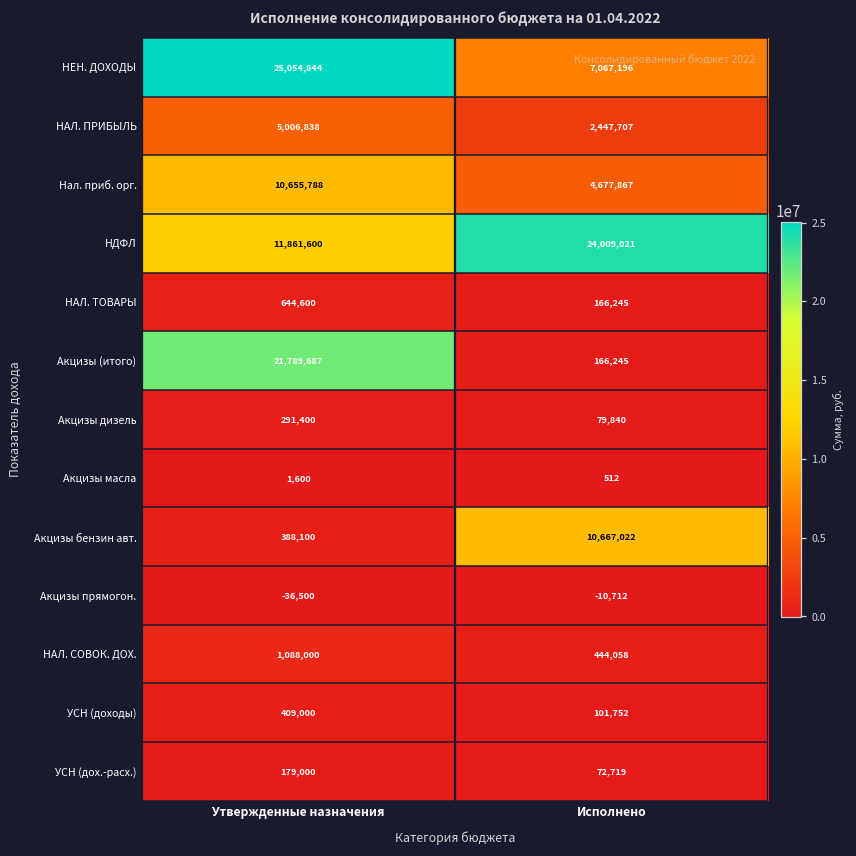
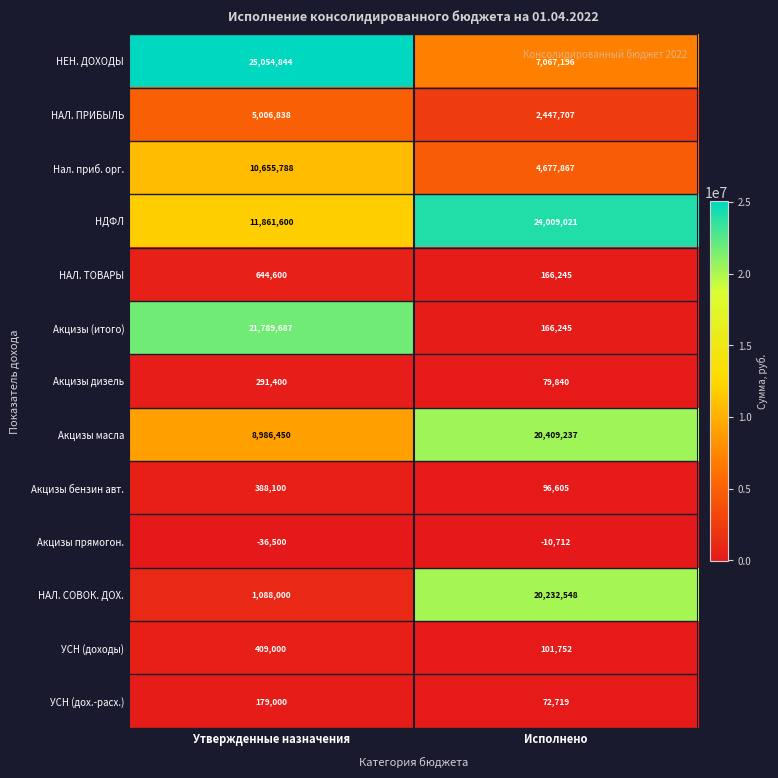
Акцизы масла, Утвержденные назначения: 1,600 -> 8,986,450
Акцизы масла, Исполнено: 512 -> 20,409,237
Акцизы бензин авт., Исполнено: 10,667,022 -> 96,605
НАЛ. СОВОК. ДОХ., Исполнено: 444,058 -> 20,232,548
